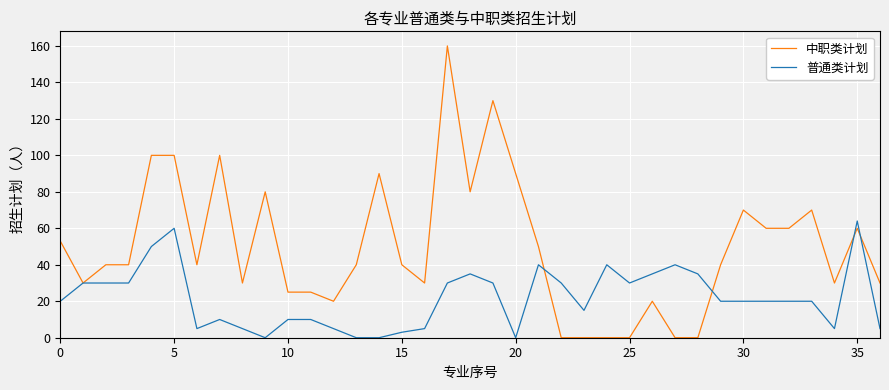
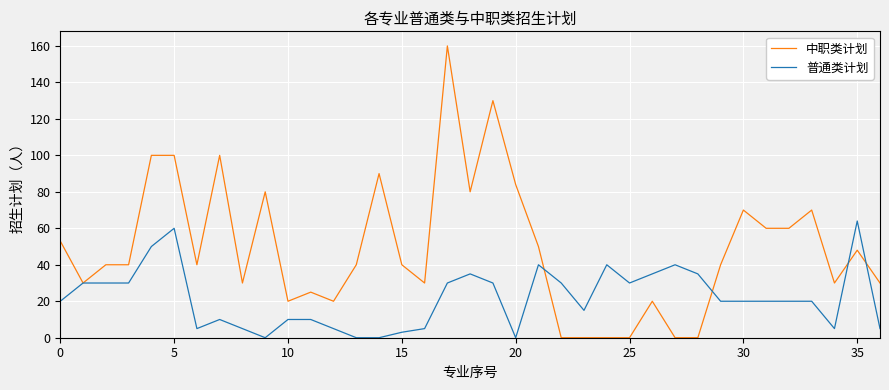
中职类计划, 10: 25 -> 20
中职类计划, 20: 90 -> 84
中职类计划, 35: 60 -> 48
